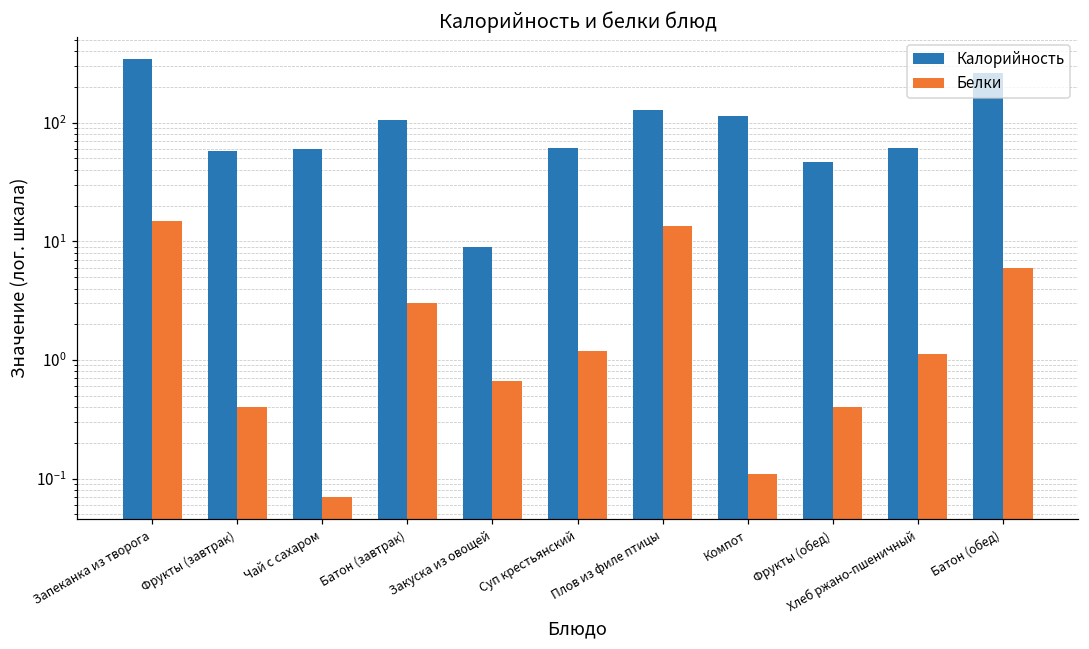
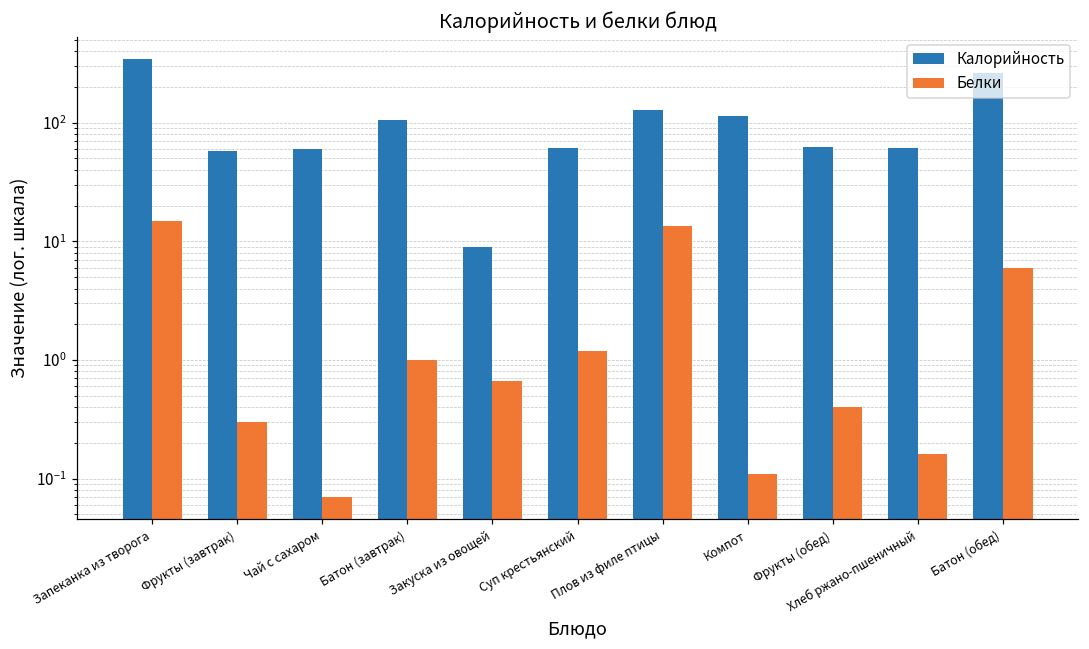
Белки, Фрукты (завтрак): 0.4 -> 0.3
Белки, Батон (завтрак): 3 -> 1
Калорийность, Фрукты (обед): 50 -> 60
Белки, Хлеб ржано-пшеничный: 1.1 -> 0.16
